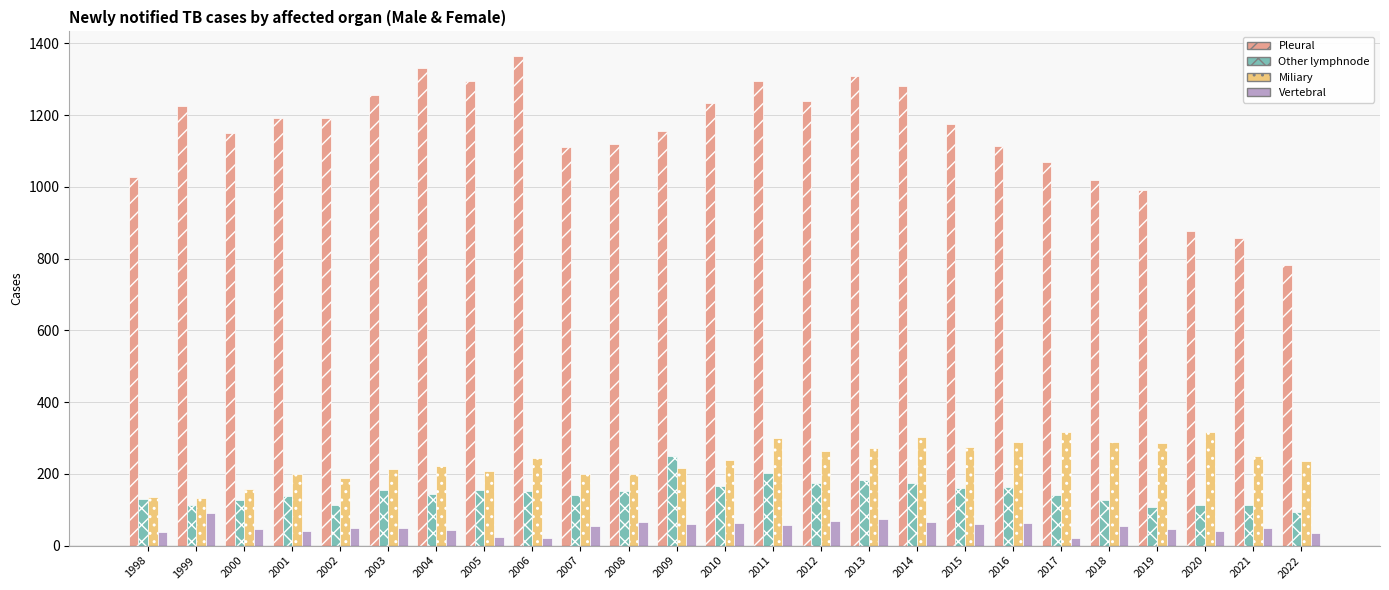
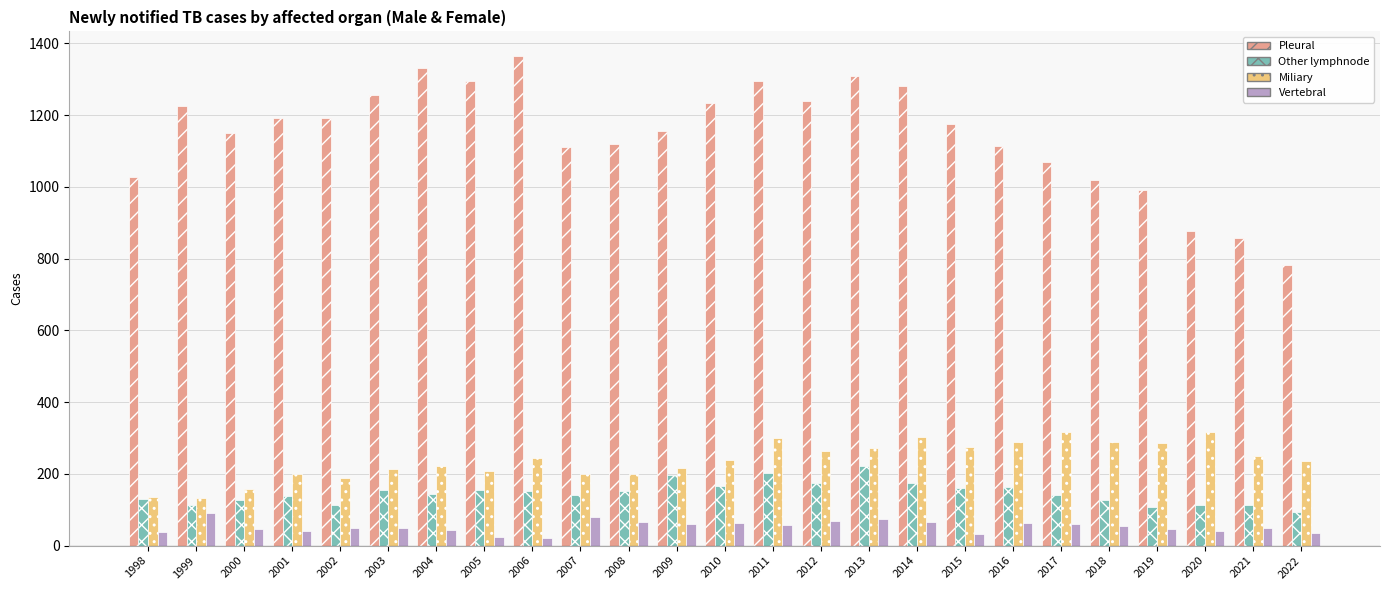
Vertebral, 2007: 50 -> 80
Other lymphnode, 2009: 250 -> 200
Other lymphnode, 2013: 180 -> 220
Vertebral, 2015: 60 -> 30
Vertebral, 2017: 20 -> 60
